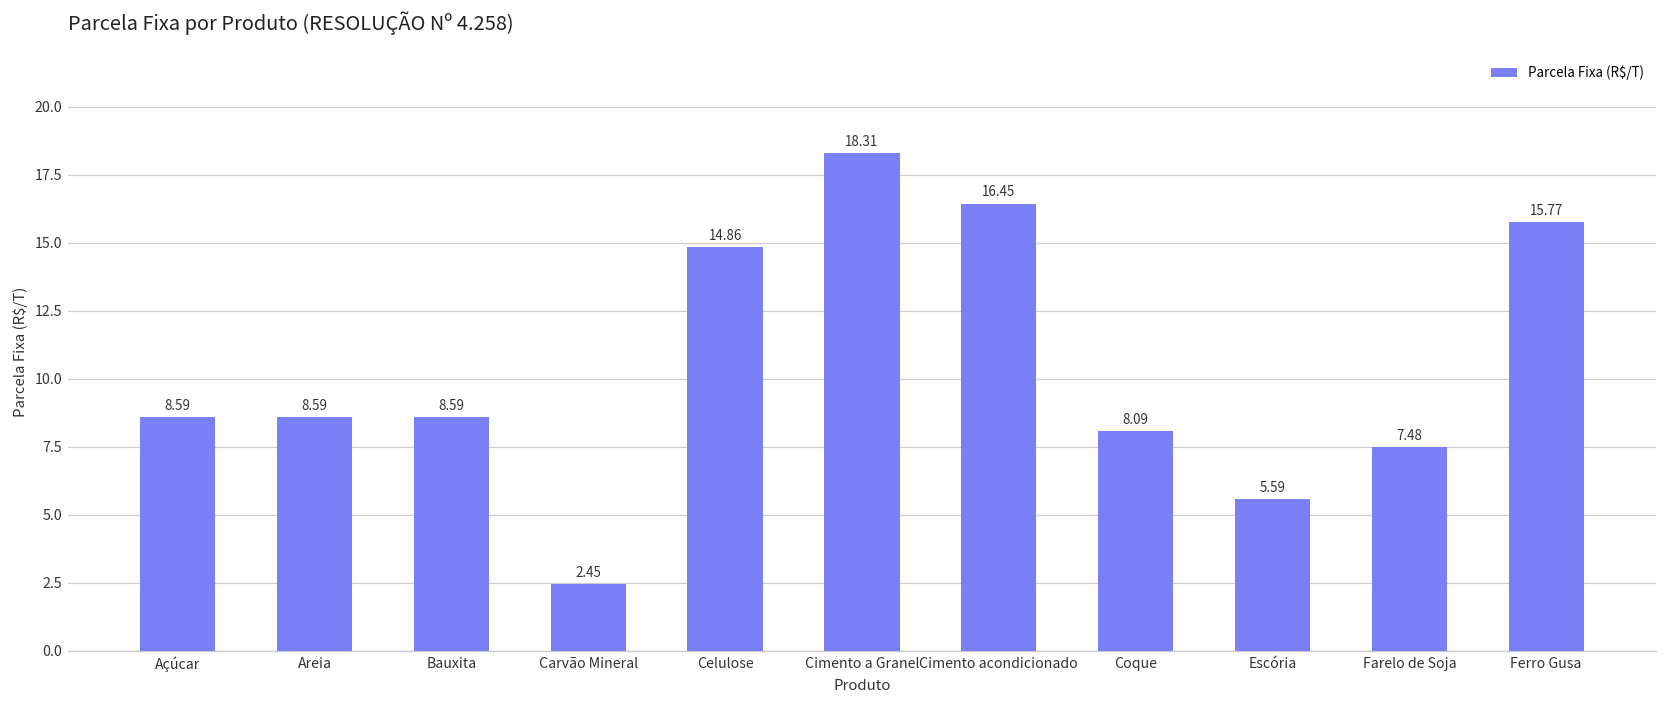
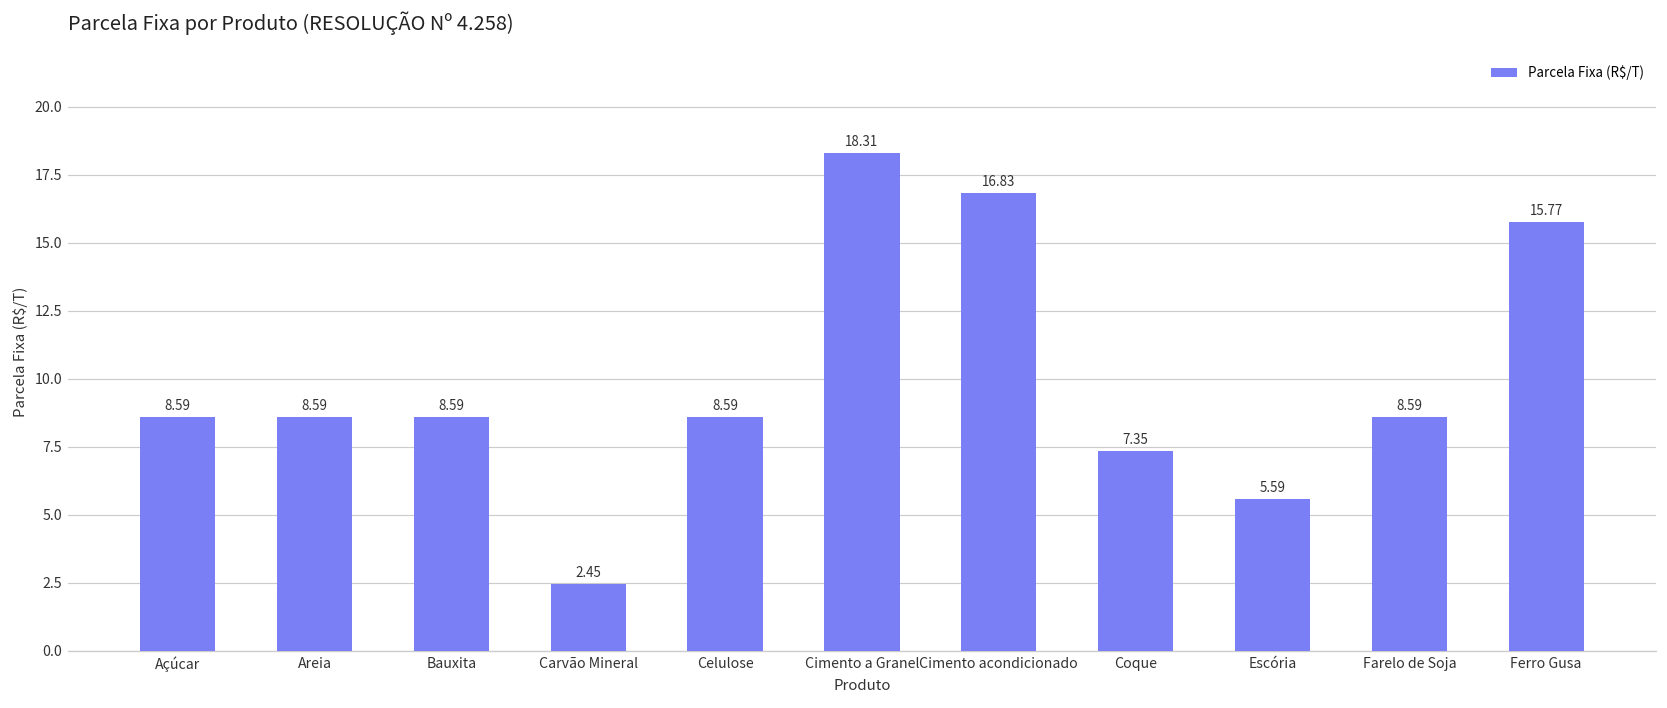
Celulose: 14.86 -> 8.59
Cimento acondicionado: 16.45 -> 16.83
Coque: 8.09 -> 7.35
Farelo de Soja: 7.48 -> 8.59
